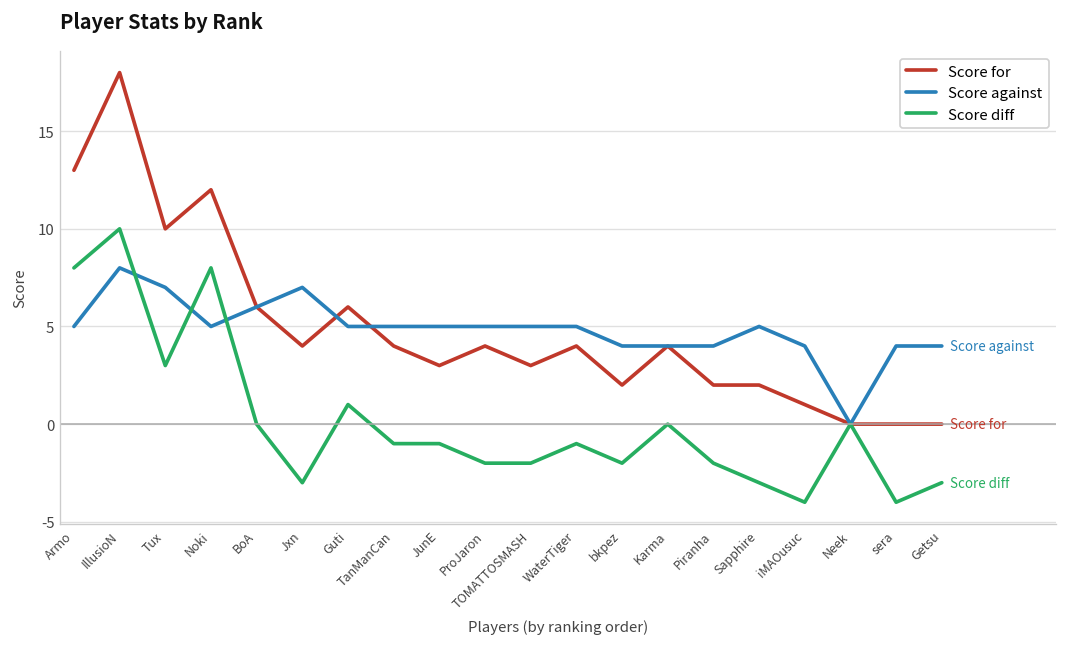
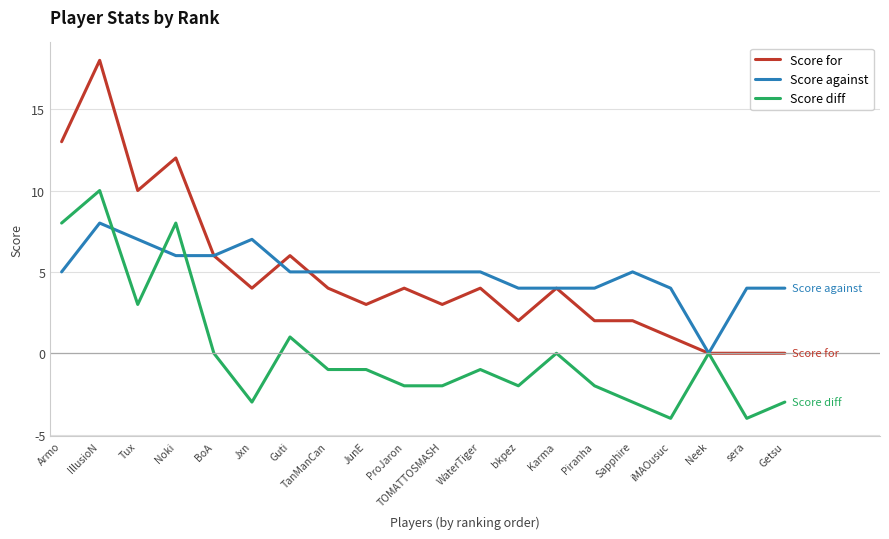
Score against, Noki: 5 -> 6
